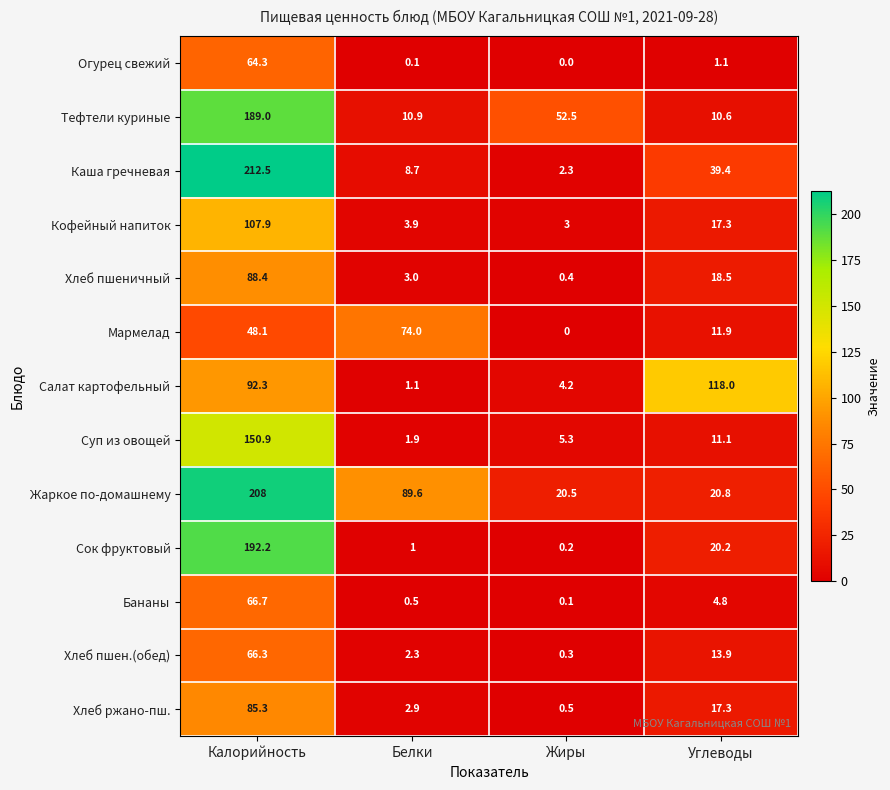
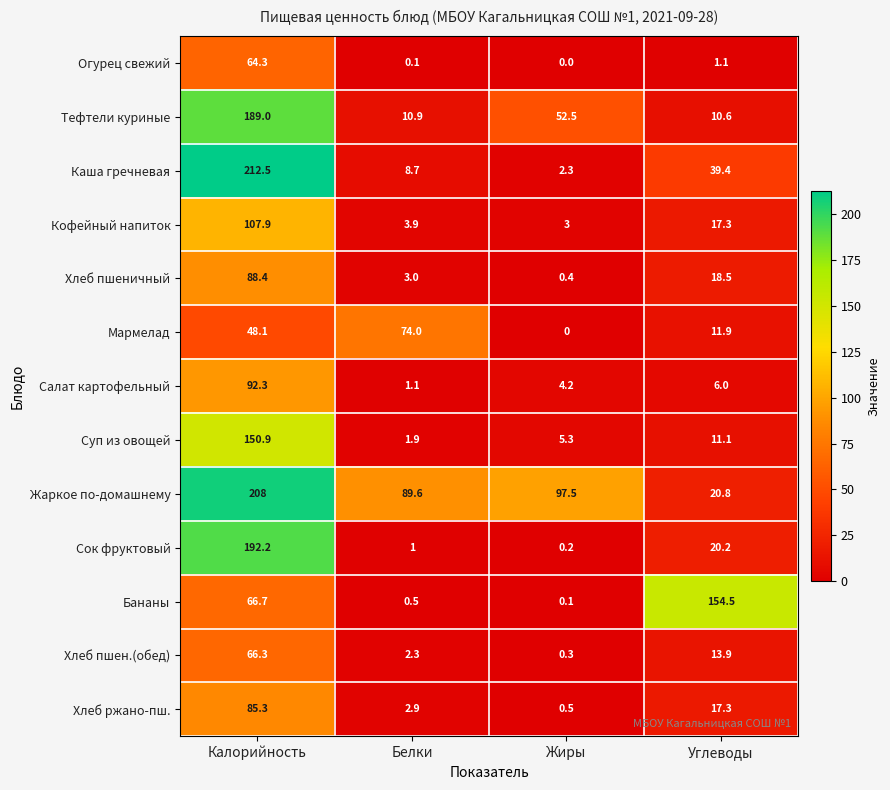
Салат картофельный, Углеводы: 118.0 -> 6.0
Жаркое по-домашнему, Жиры: 20.5 -> 97.5
Бананы, Углеводы: 4.8 -> 154.5
